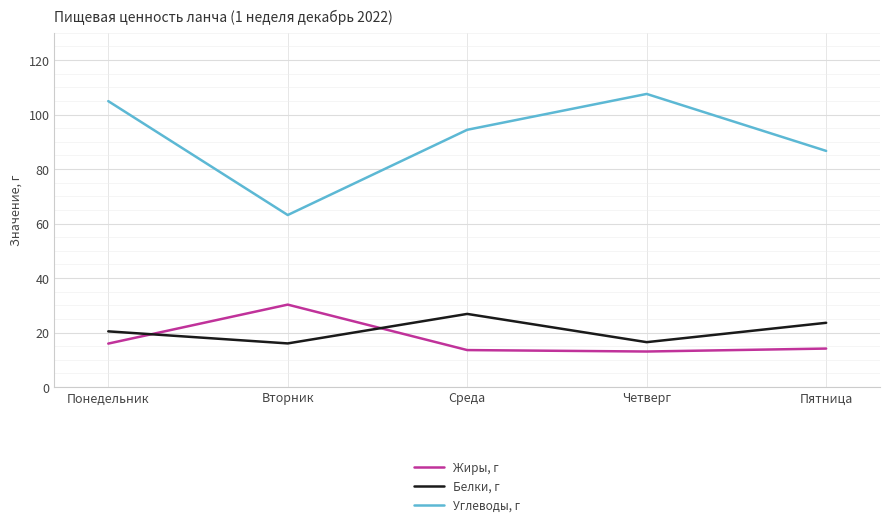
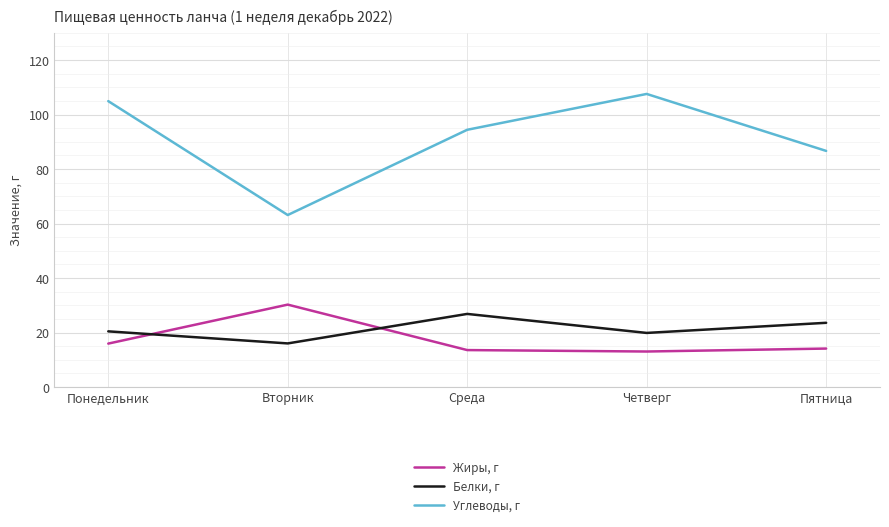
Белки, г, Четверг: 16 -> 20
